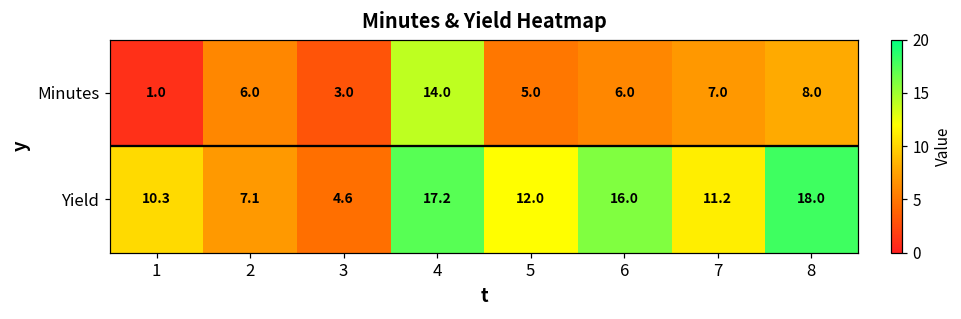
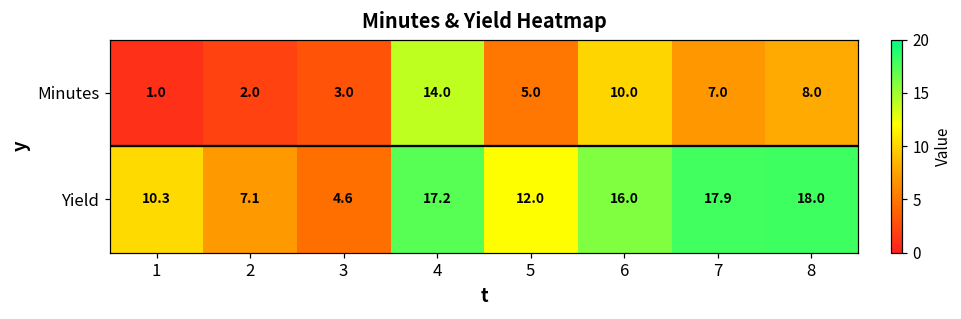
Minutes, 2: 6.0 -> 2.0
Minutes, 6: 6.0 -> 10.0
Yield, 7: 11.2 -> 17.9
